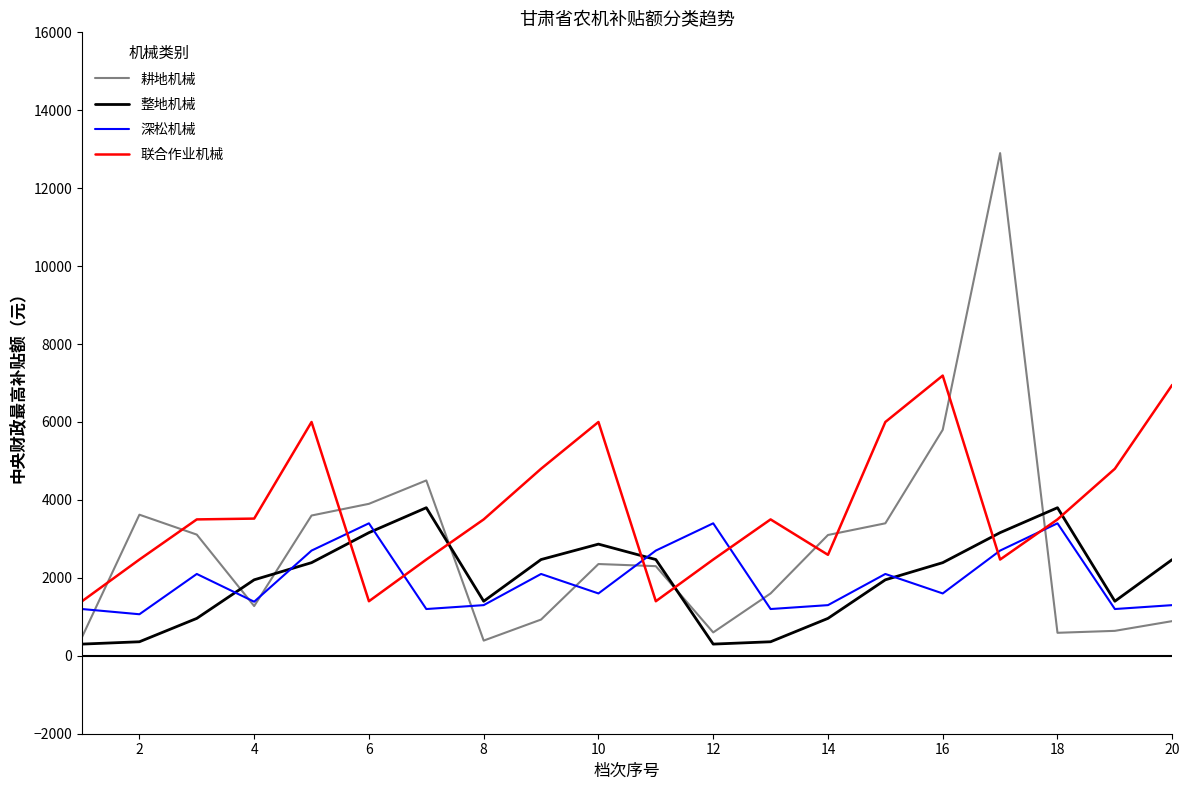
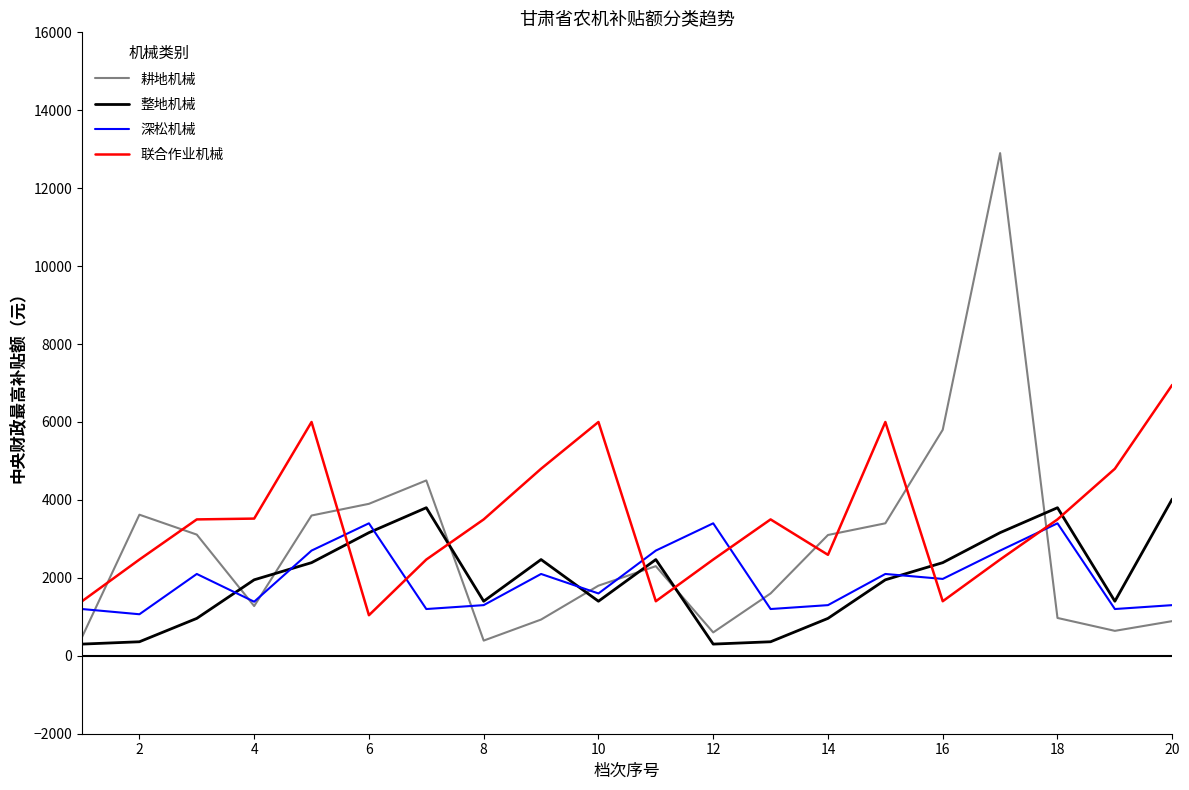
联合作业机械, 6: 1400 -> 1000
耕地机械, 10: 2400 -> 1800
整地机械, 10: 2900 -> 1400
深松机械, 16: 1600 -> 2000
联合作业机械, 16: 7200 -> 1400
耕地机械, 18: 600 -> 1000
整地机械, 20: 2500 -> 4000
